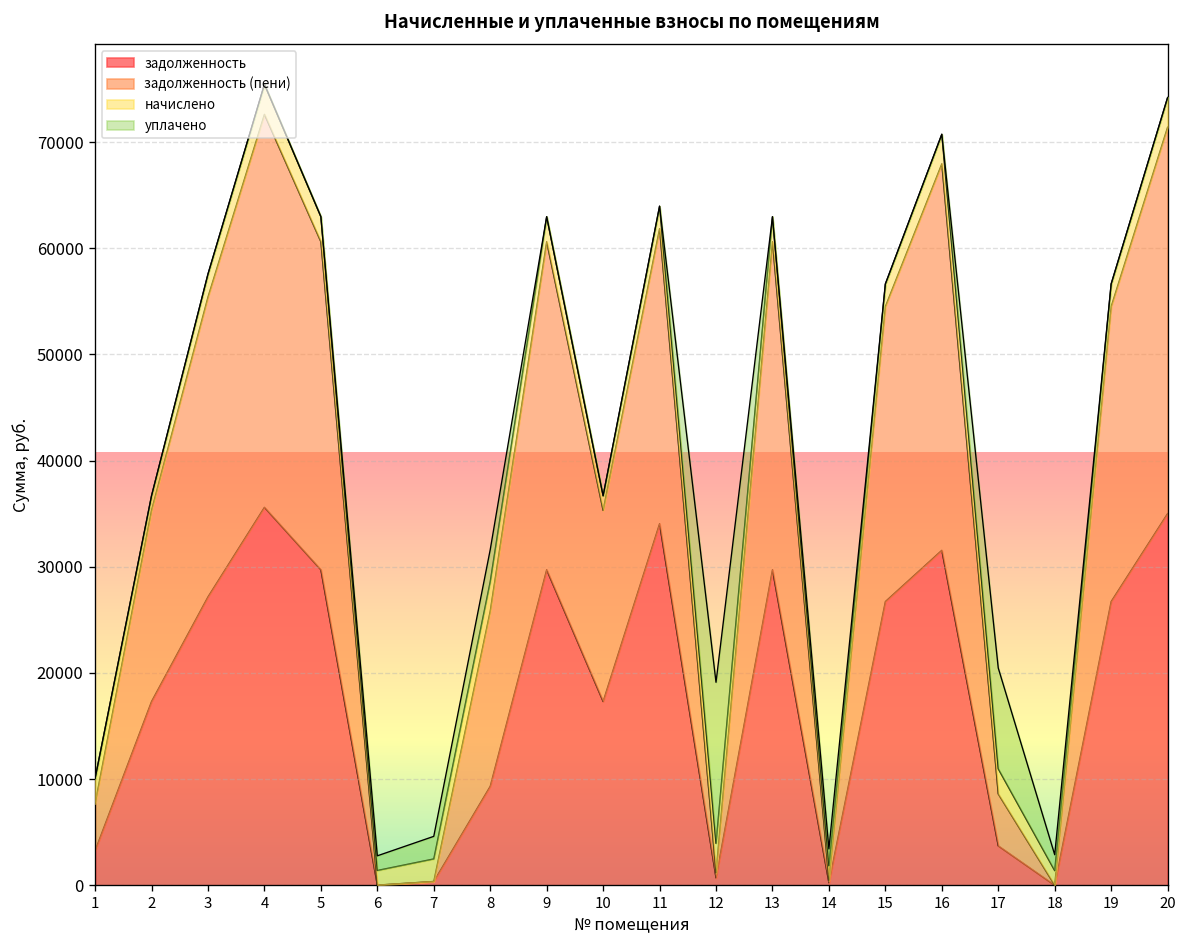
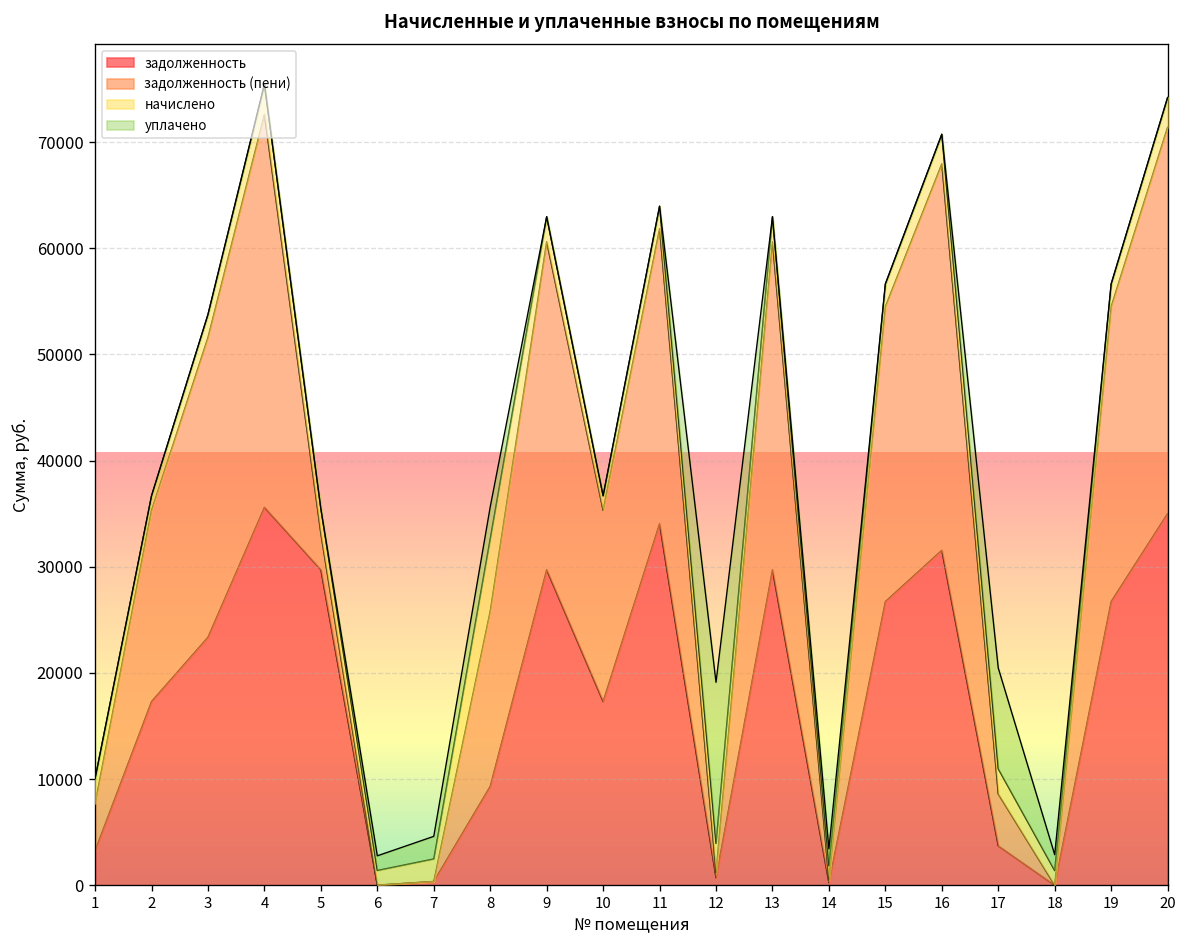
задолженность, 3: 27000 -> 23000
задолженность (пени), 5: 31000 -> 3000
начислено, 8: 3000 -> 7000
